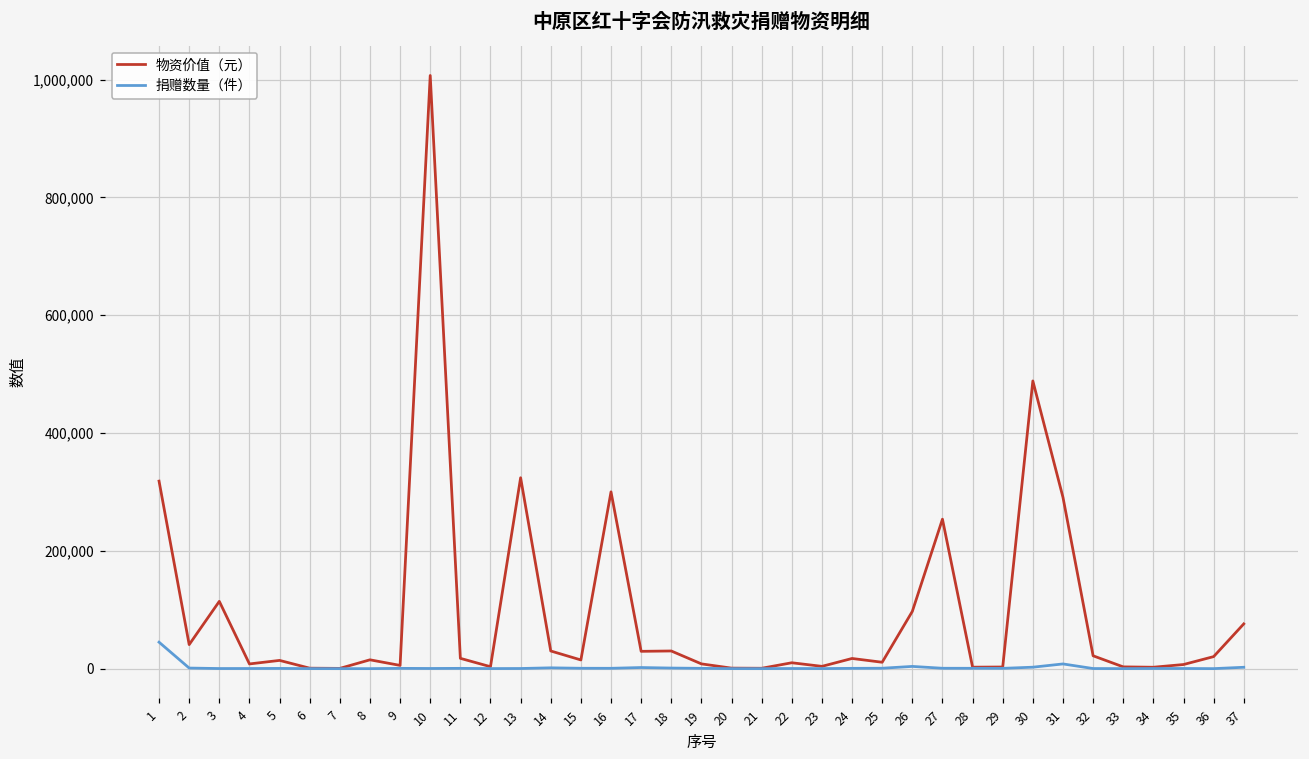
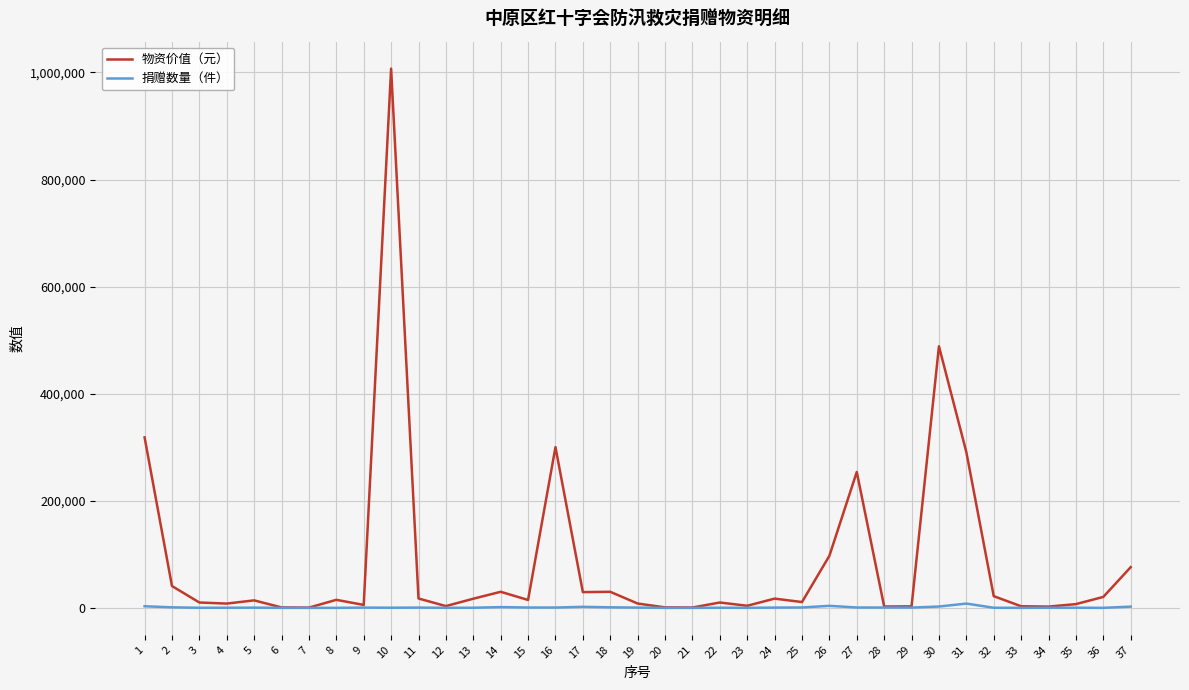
捐赠数量（件）, 1: 40,000 -> 0
物资价值（元）, 3: 110,000 -> 10,000
物资价值（元）, 13: 320,000 -> 20,000
